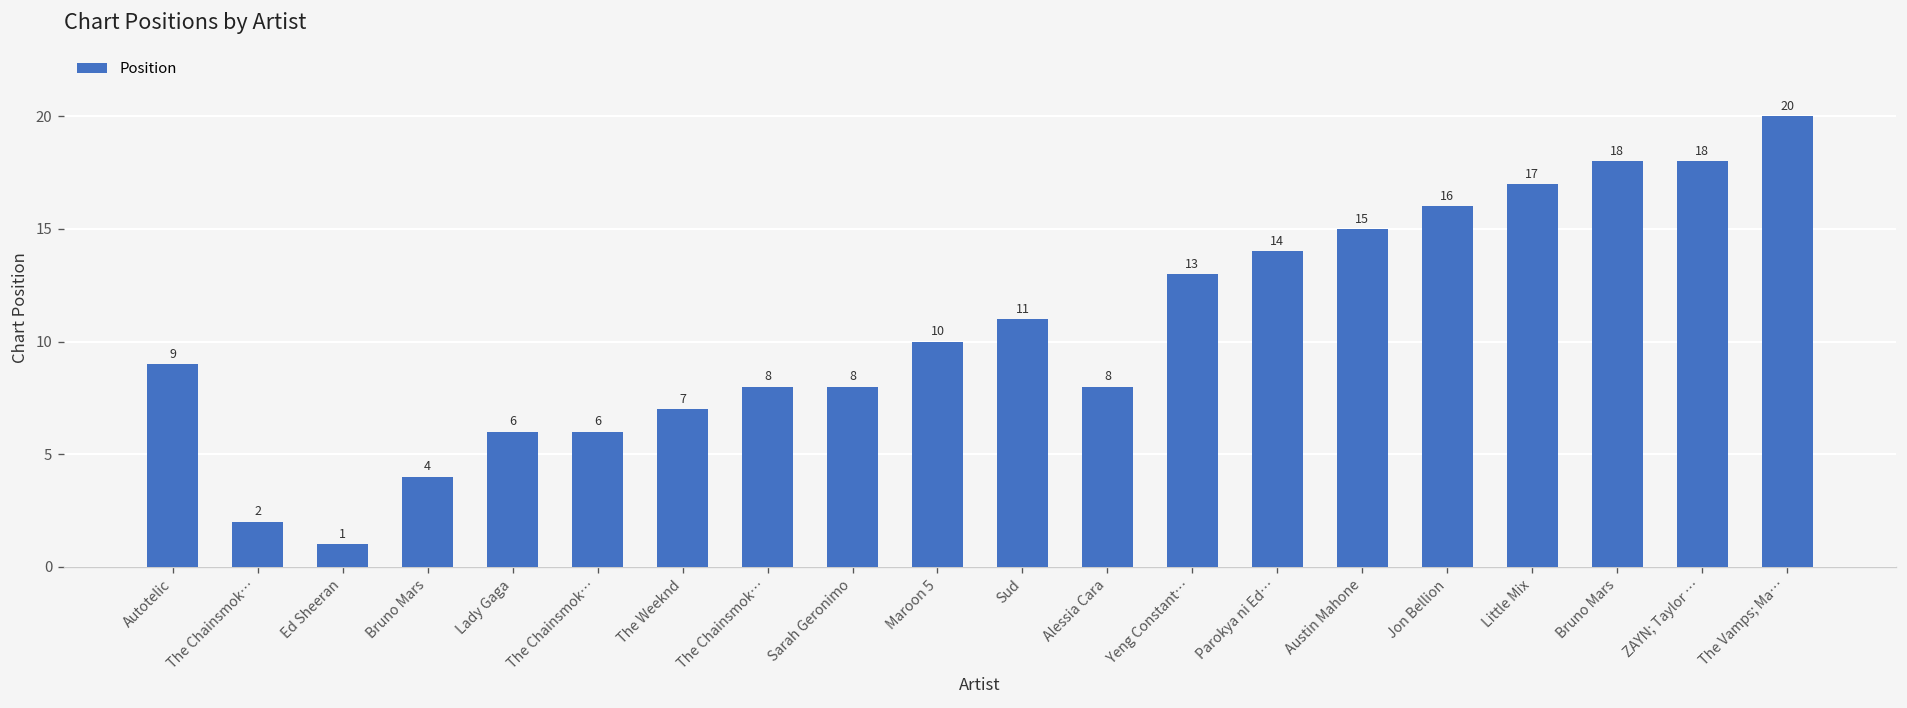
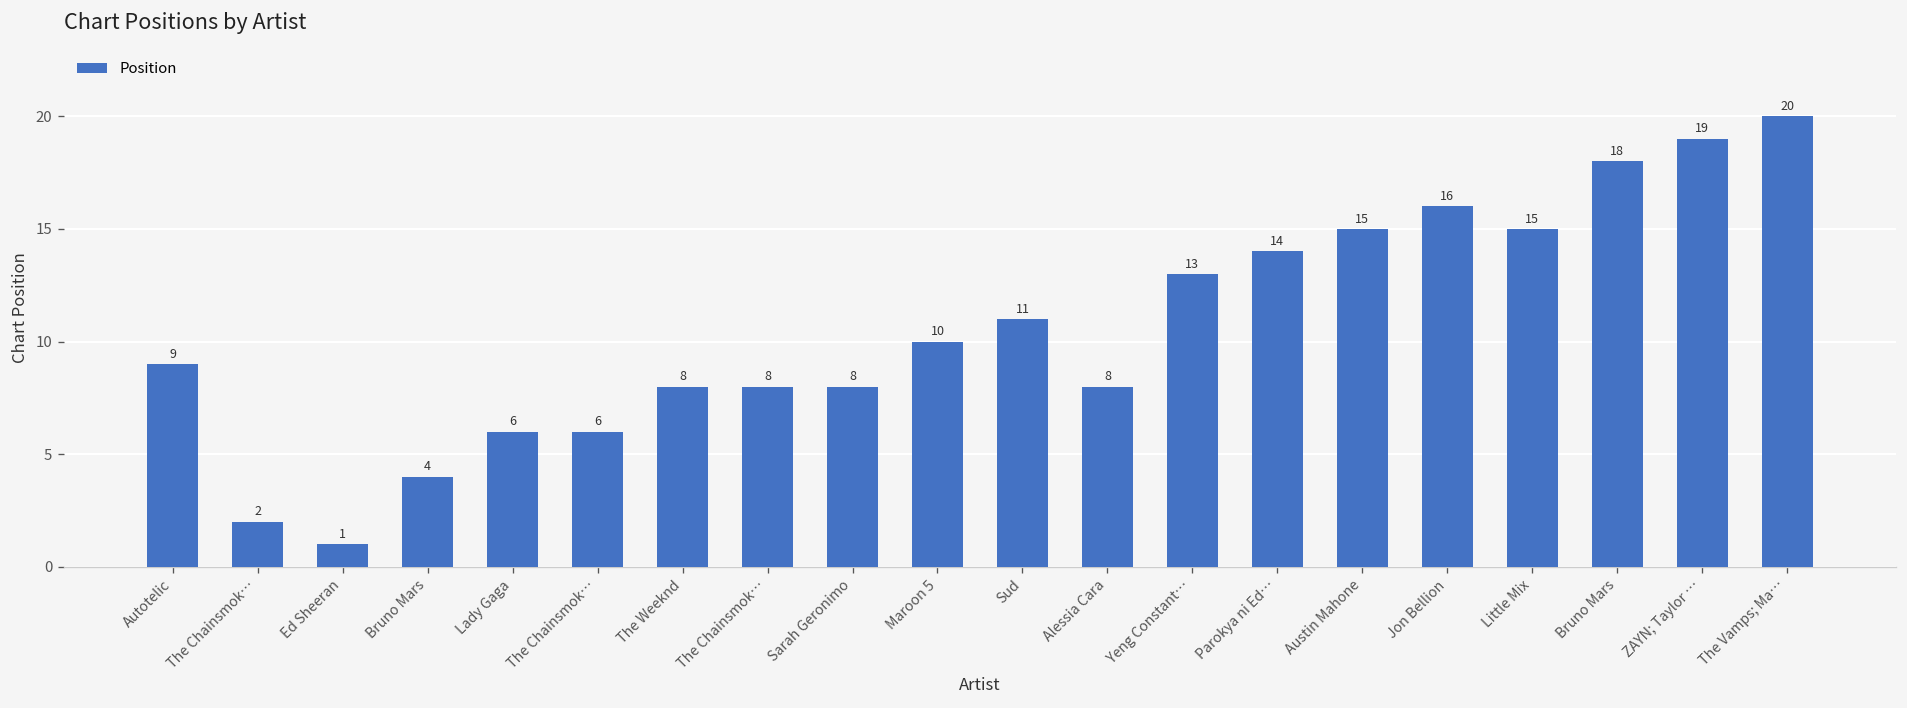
The Weeknd: 7 -> 8
Little Mix: 17 -> 15
ZAYN; Taylor …: 18 -> 19
